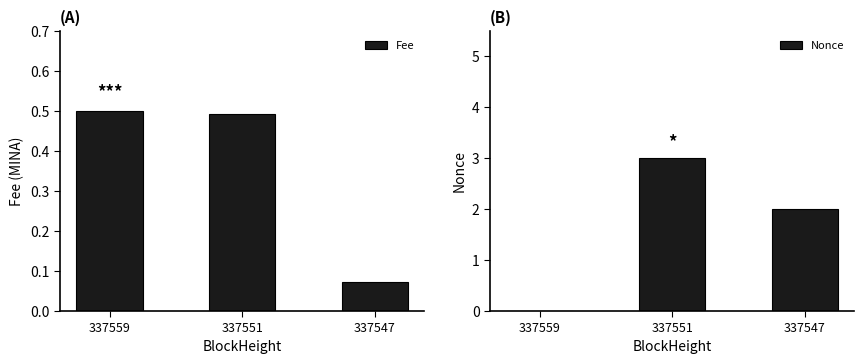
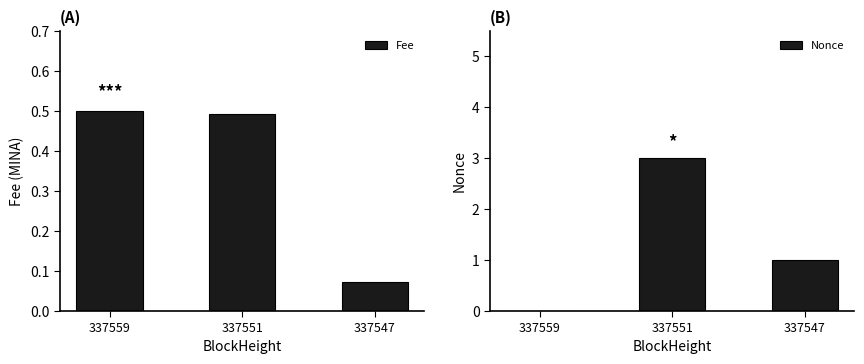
(B), 337547: 2 -> 1
